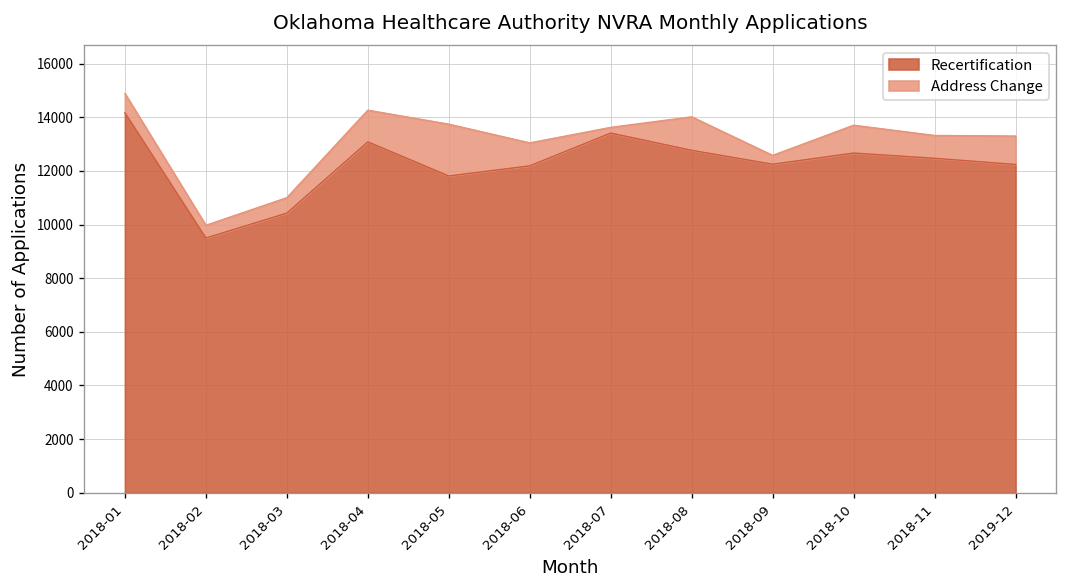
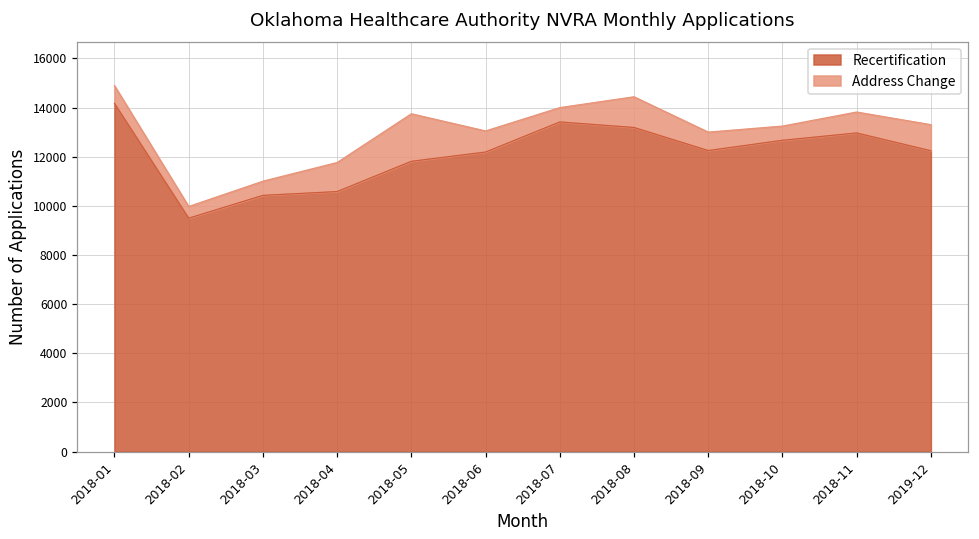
Recertification, 2018-04: 13100 -> 10600
Address Change, 2018-07: 200 -> 600
Recertification, 2018-08: 12800 -> 13200
Address Change, 2018-09: 300 -> 700
Address Change, 2018-10: 1000 -> 600
Recertification, 2018-11: 12500 -> 13000
